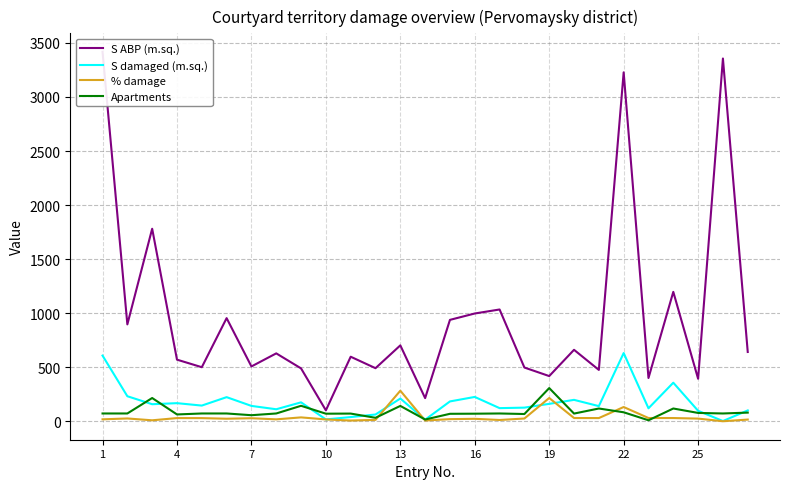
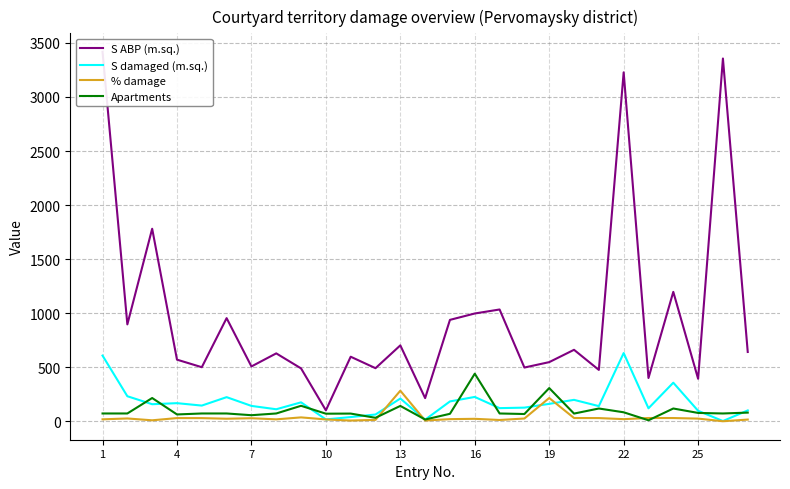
Apartments, 16: 70 -> 440
S ABP (m.sq.), 19: 420 -> 550
% damage, 22: 130 -> 20
